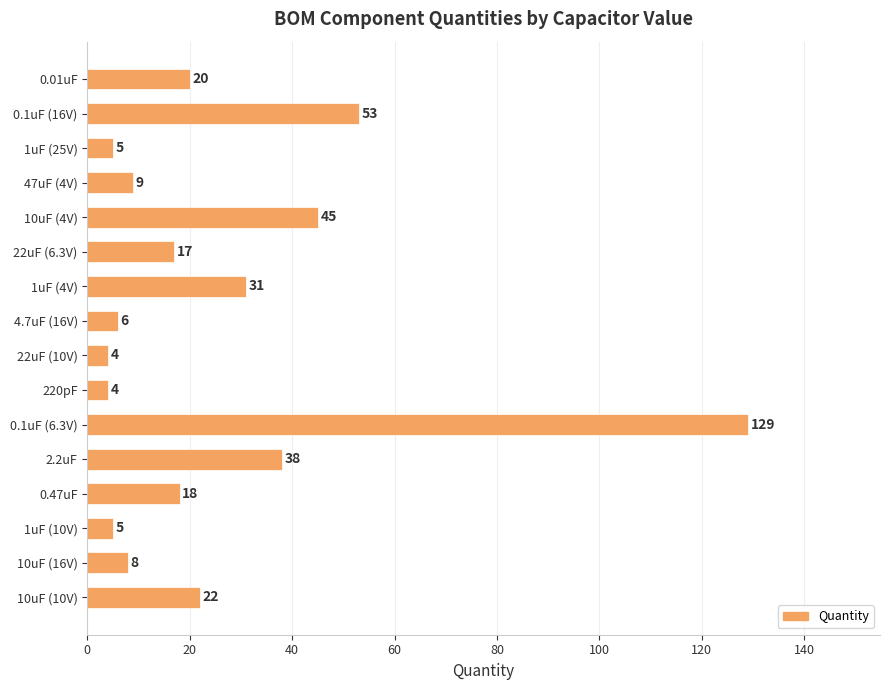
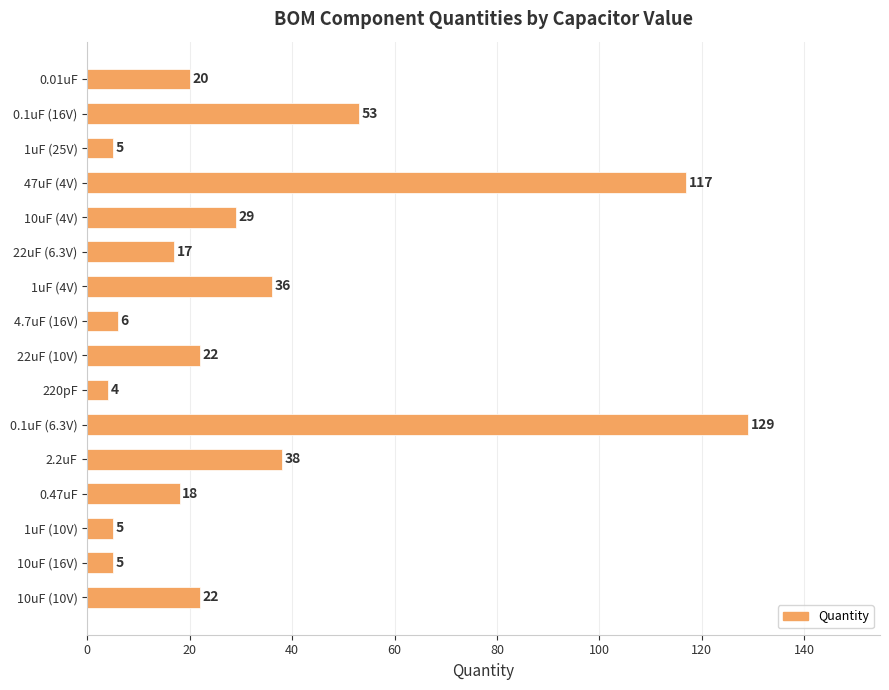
47uF (4V): 9 -> 117
10uF (4V): 45 -> 29
1uF (4V): 31 -> 36
22uF (10V): 4 -> 22
10uF (16V): 8 -> 5
